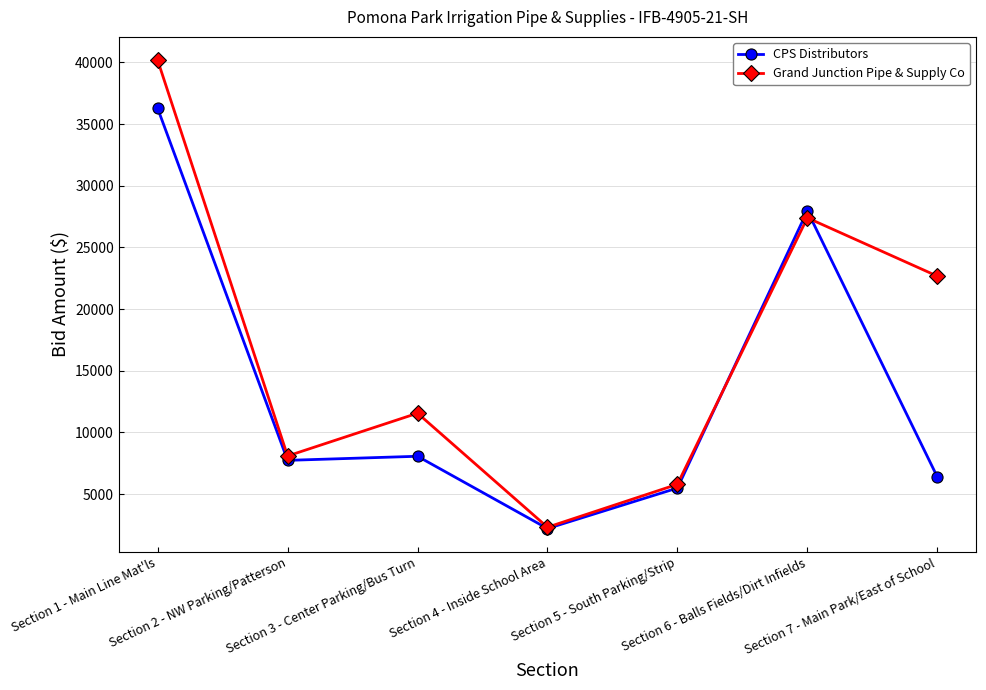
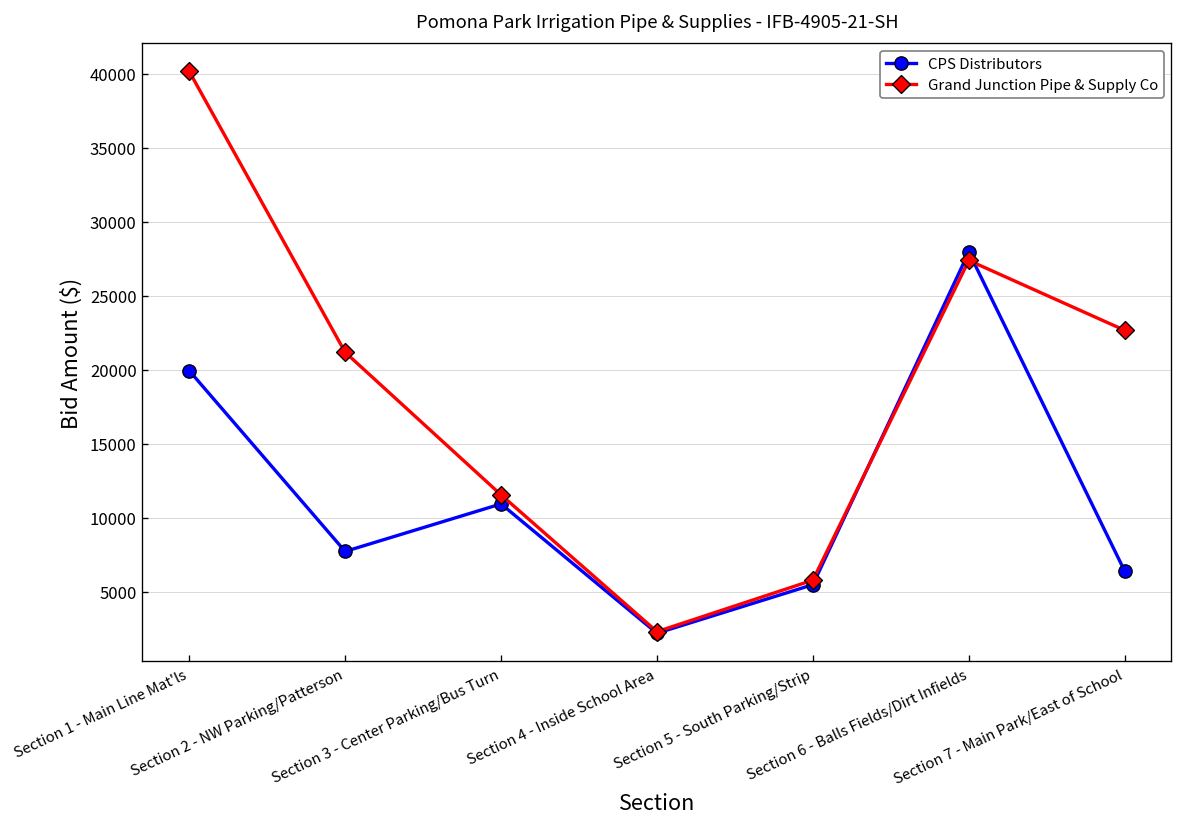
CPS Distributors, Section 1 - Main Line Mat'ls: 36300 -> 19900
Grand Junction Pipe & Supply Co, Section 2 - NW Parking/Patterson: 8100 -> 21200
CPS Distributors, Section 3 - Center Parking/Bus Turn: 8100 -> 10900
